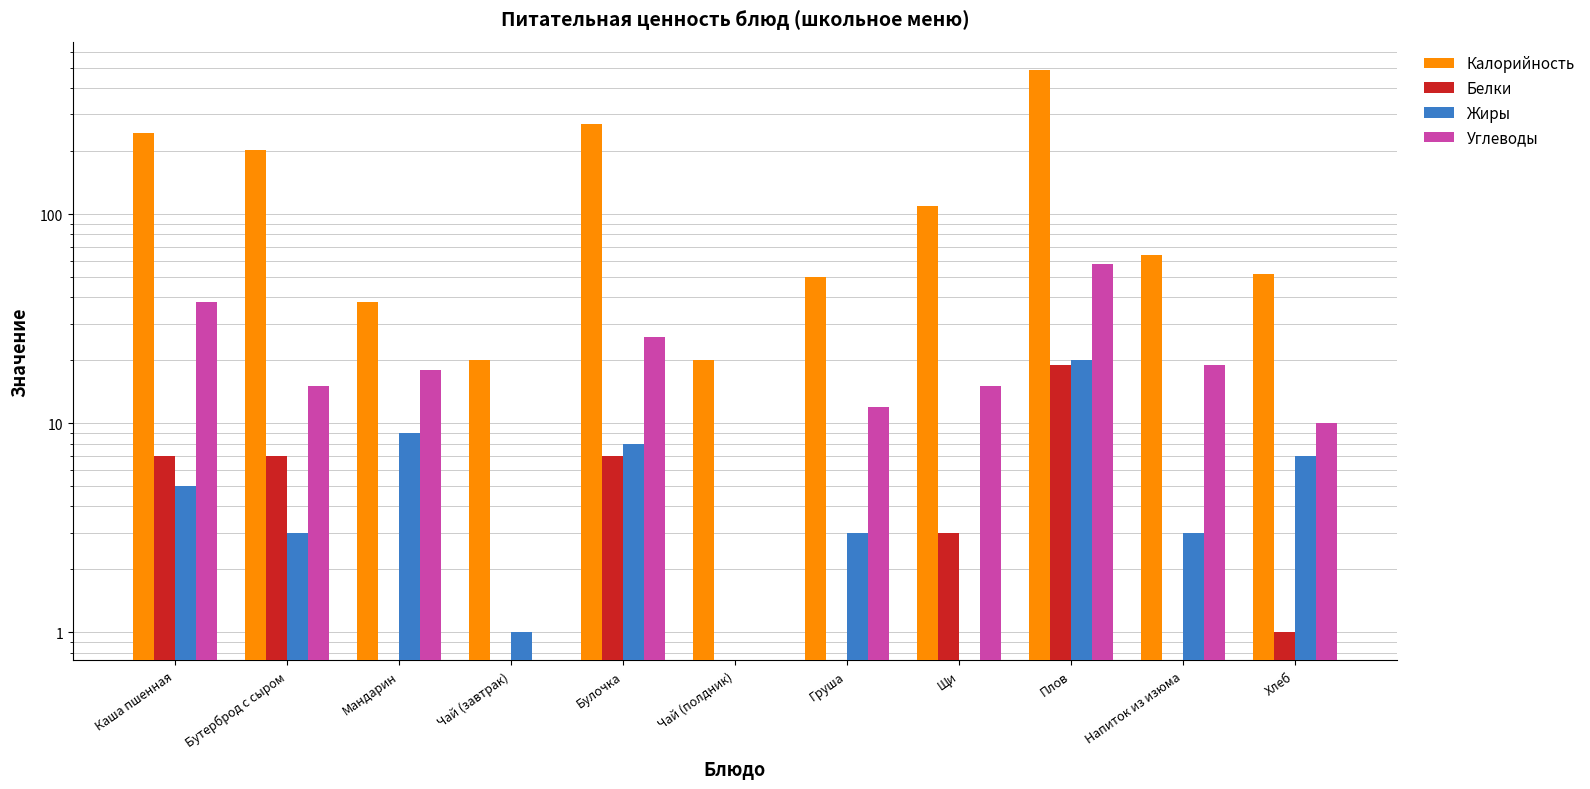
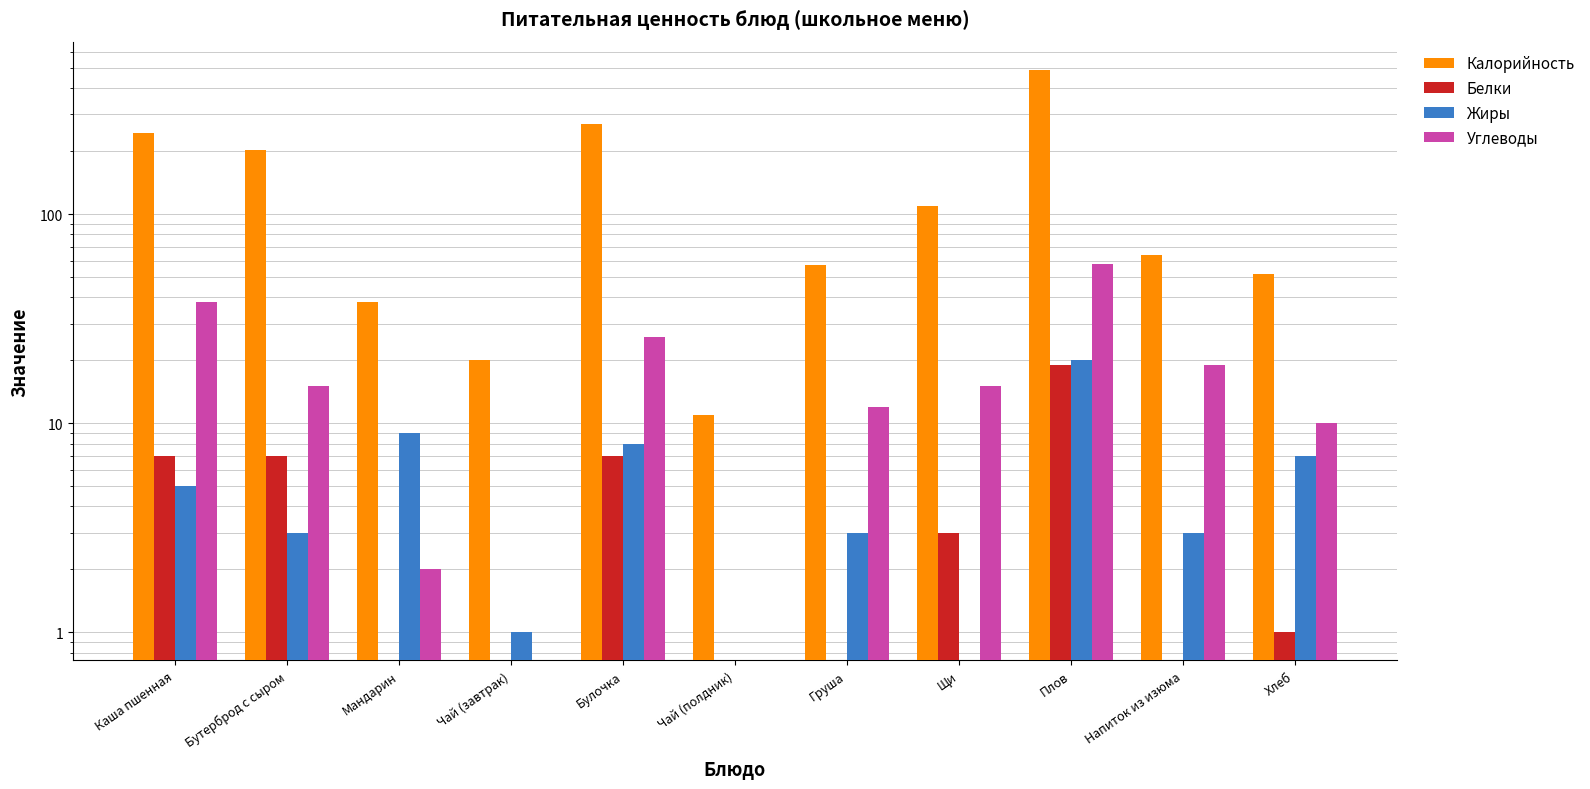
Углеводы, Мандарин: 18 -> 2
Калорийность, Чай (полдник): 20 -> 11
Калорийность, Груша: 50 -> 57
